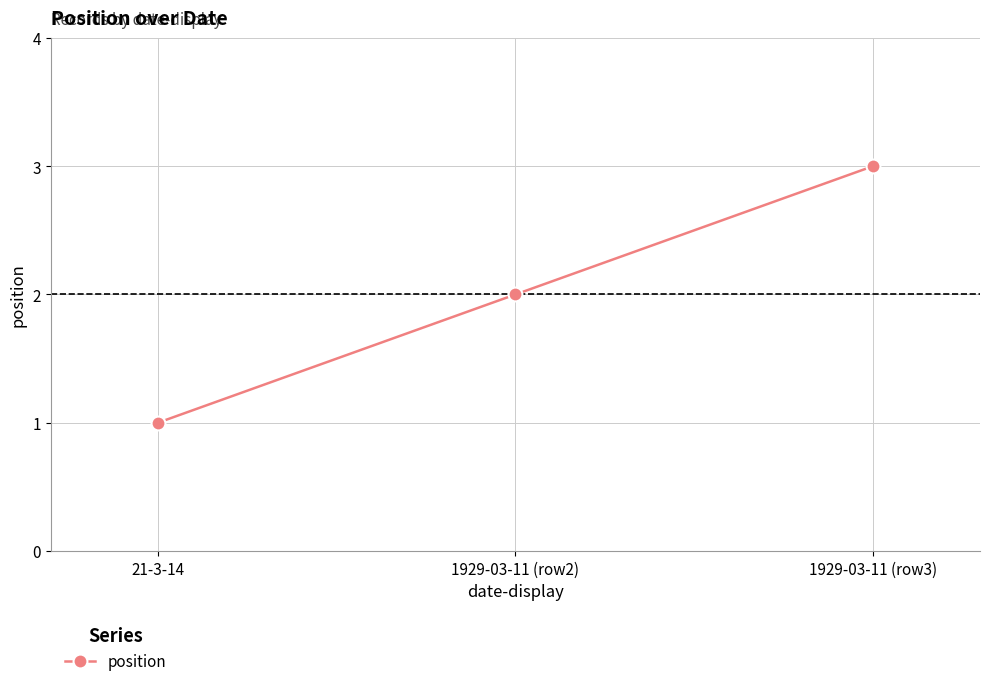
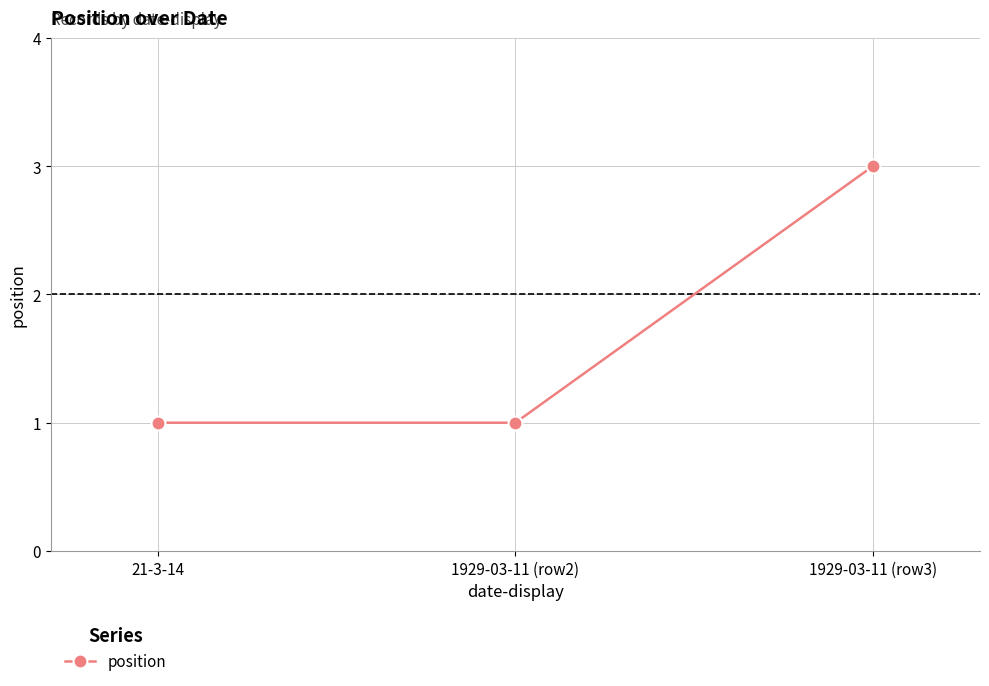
1929-03-11 (row2): 2 -> 1
